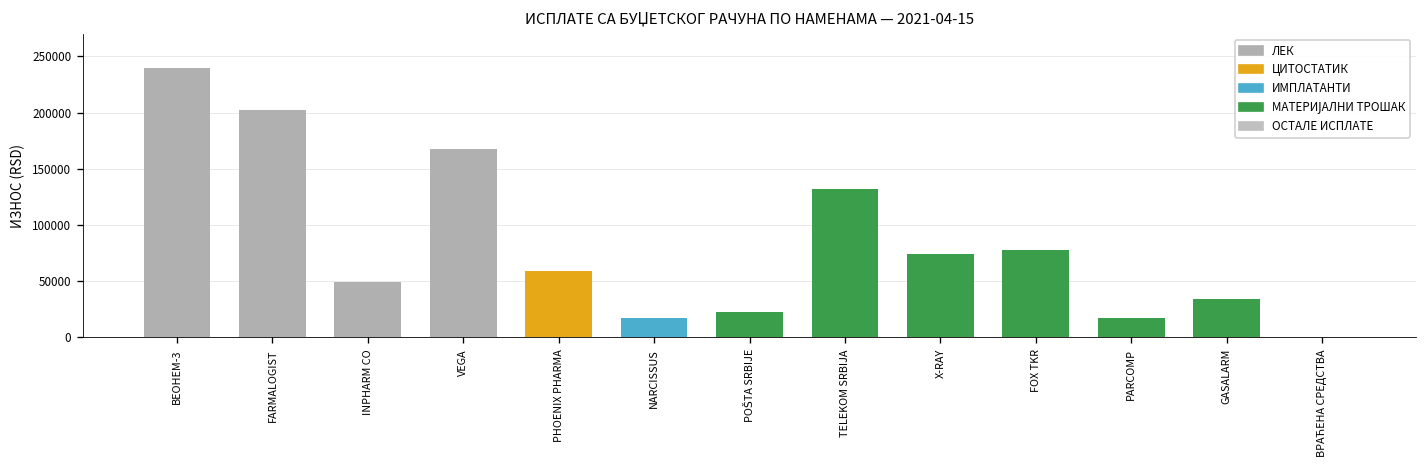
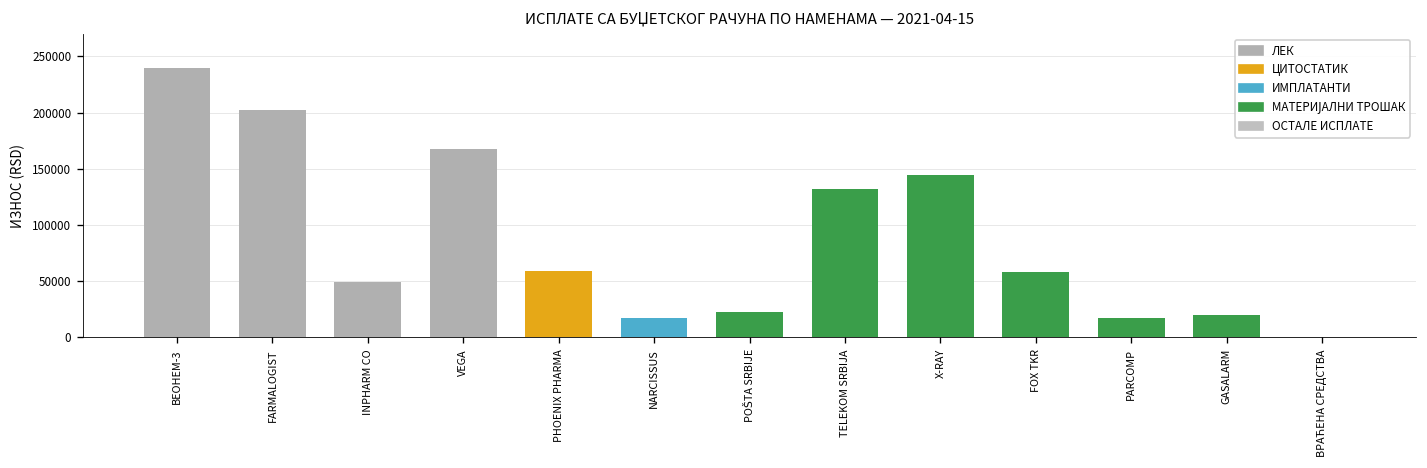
X-RAY: 70000 -> 140000
FOX TKR: 80000 -> 60000
GASALARM: 30000 -> 20000
